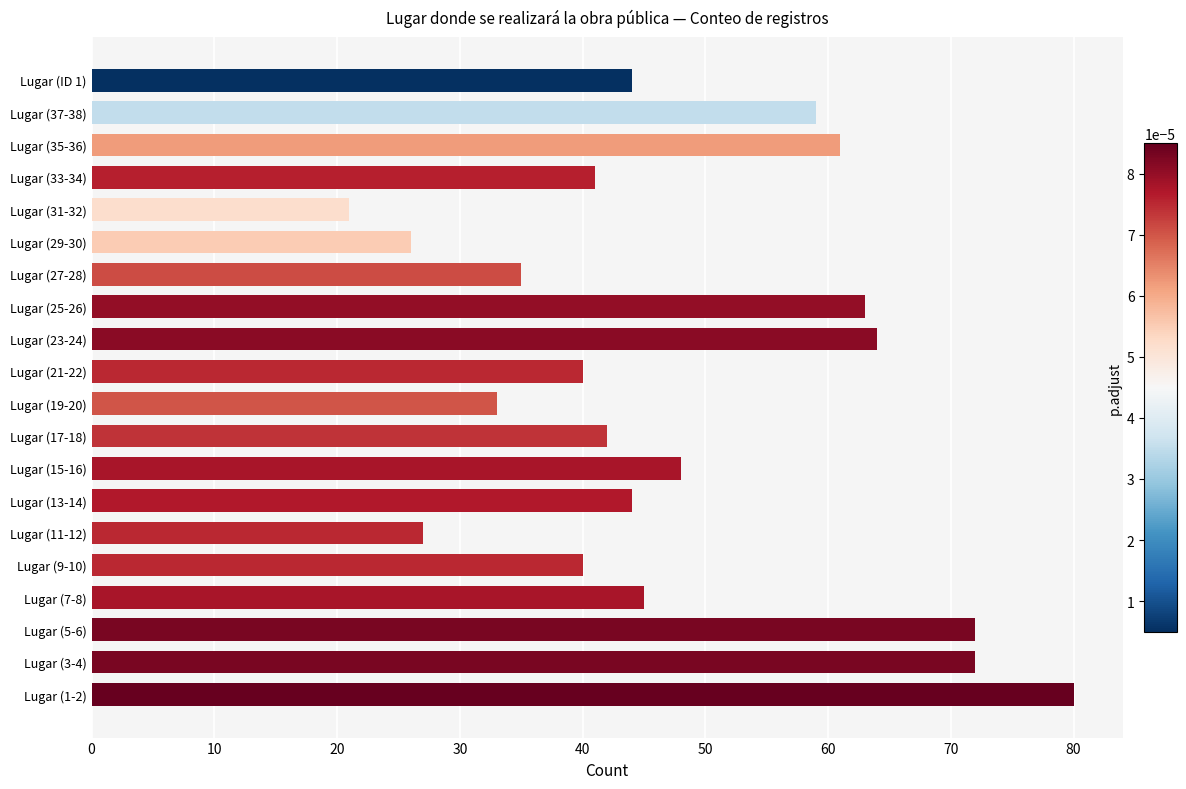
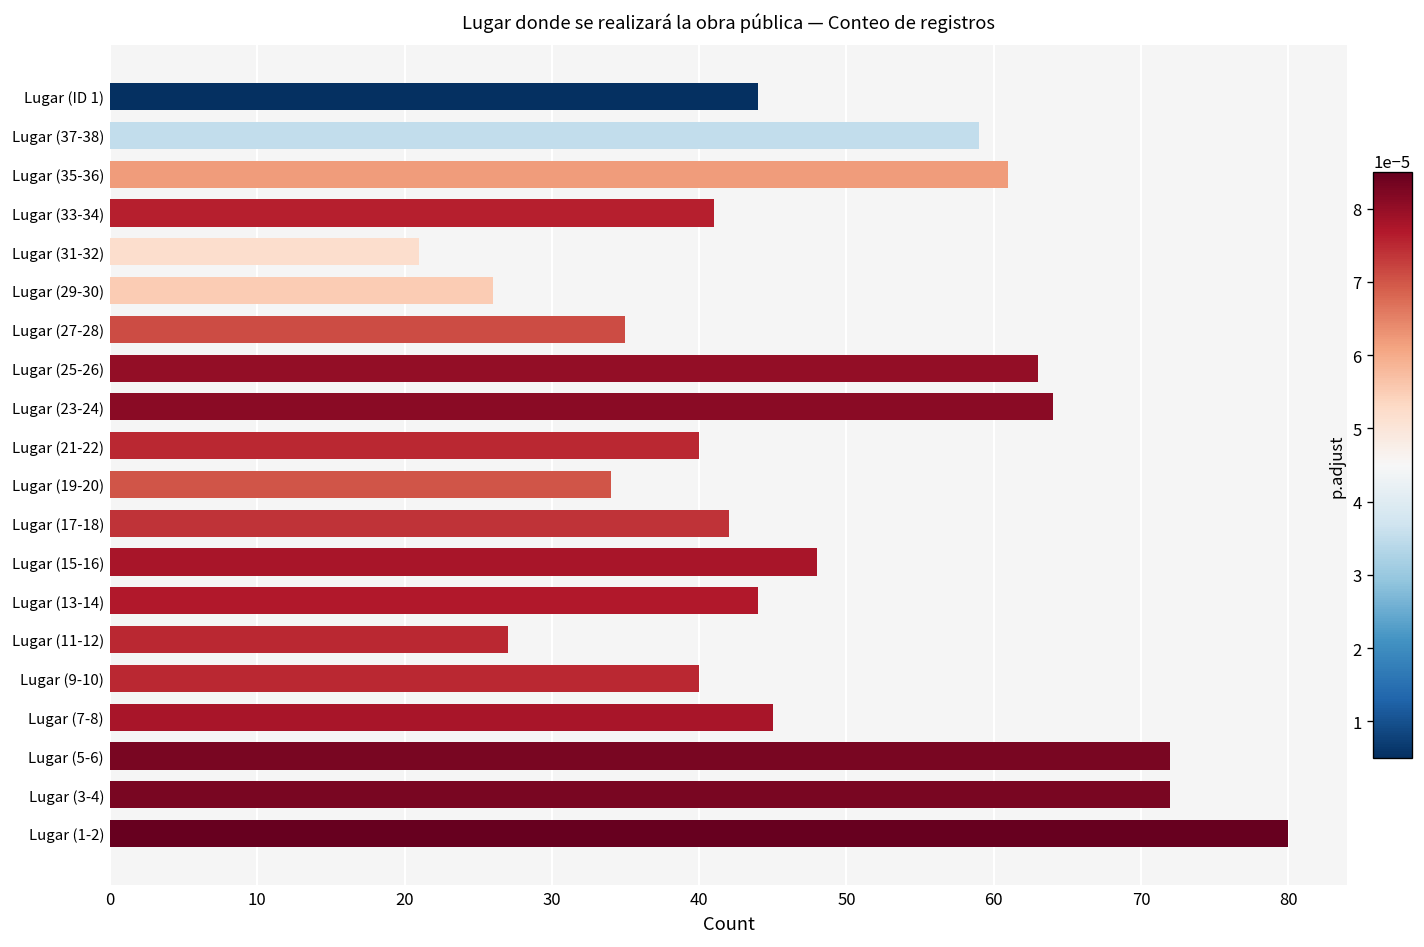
Lugar (19-20): 33 -> 34
